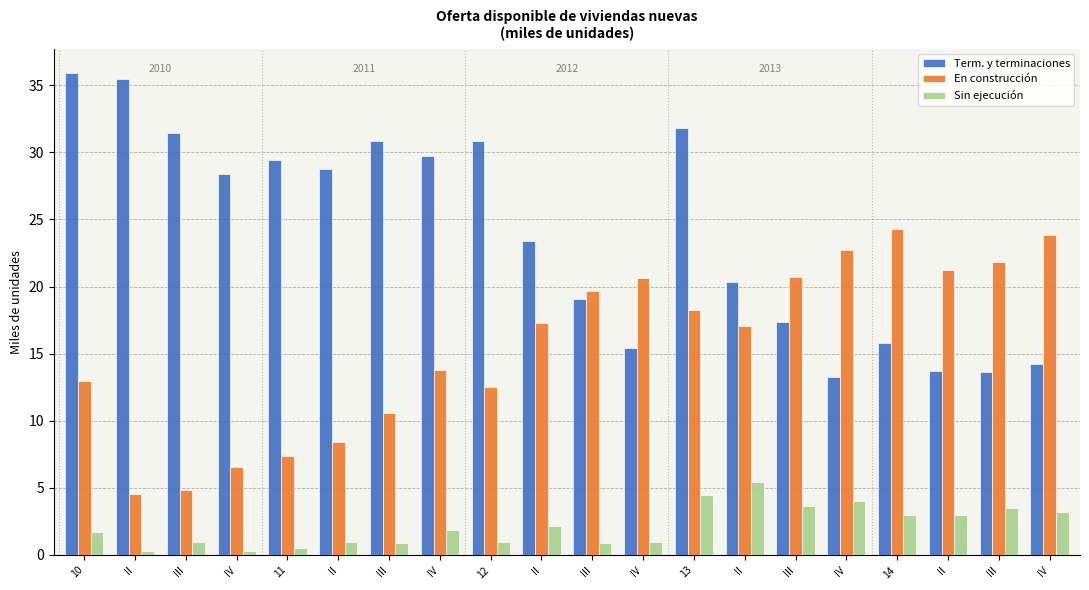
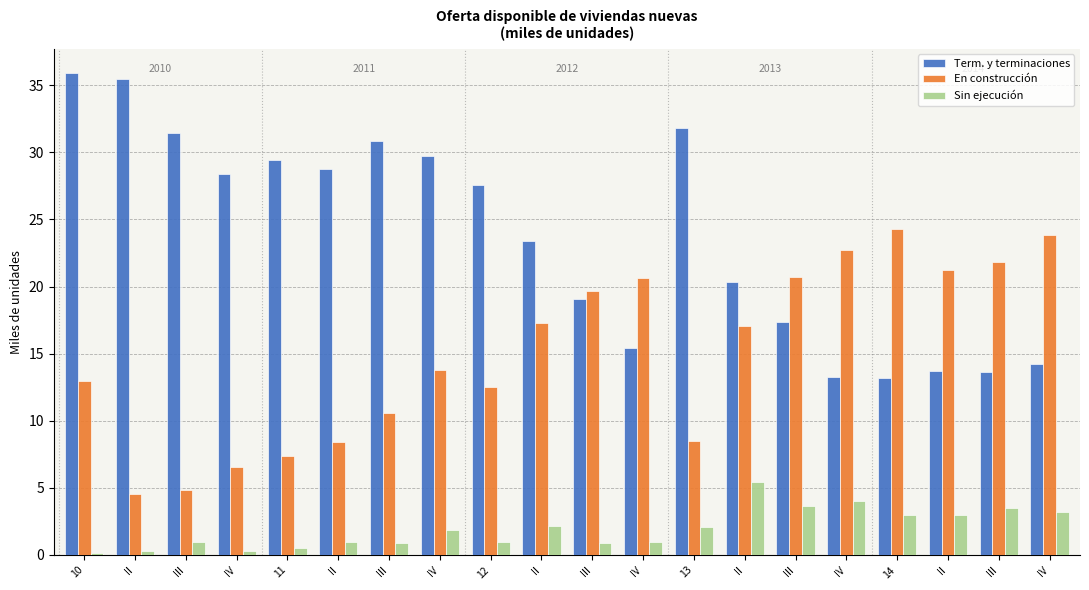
Sin ejecución, 10: 1.7 -> 0.2
Term. y terminaciones, 12: 30.8 -> 27.6
En construcción, 13: 18.2 -> 8.5
Sin ejecución, 13: 4.5 -> 2.1
Term. y terminaciones, 14: 15.8 -> 13.2
